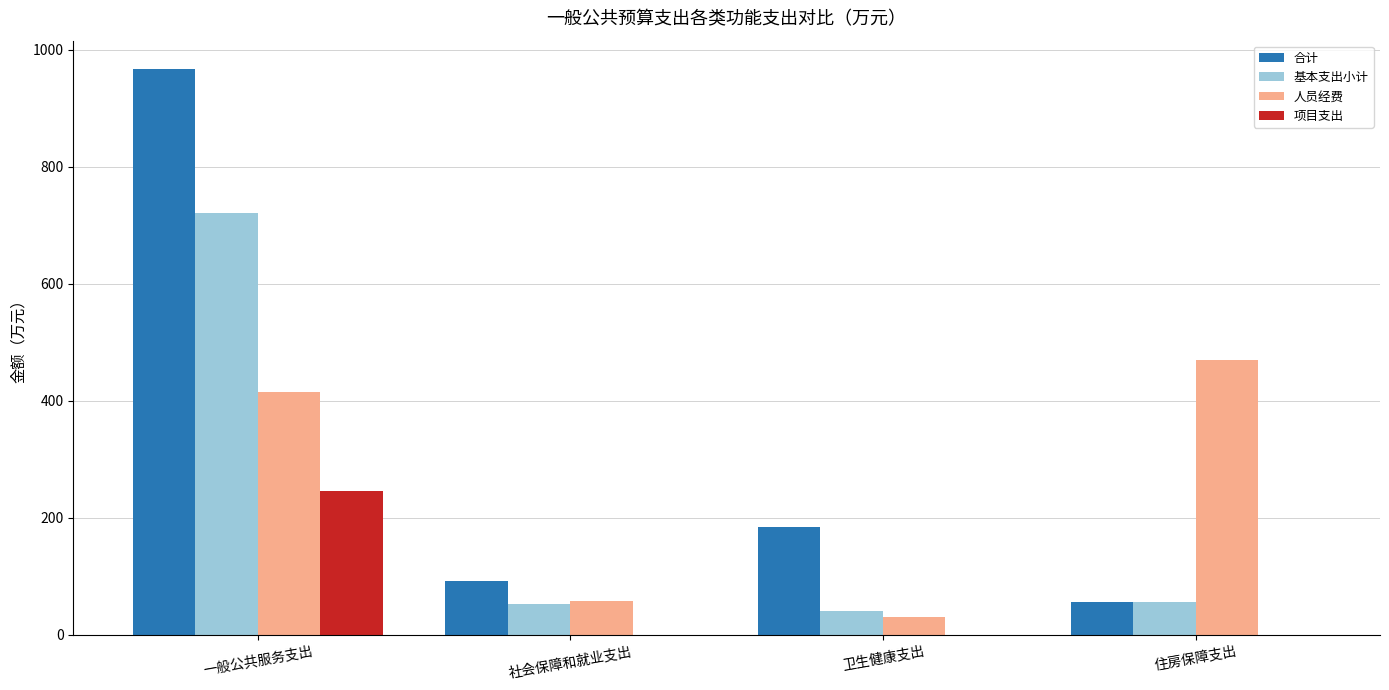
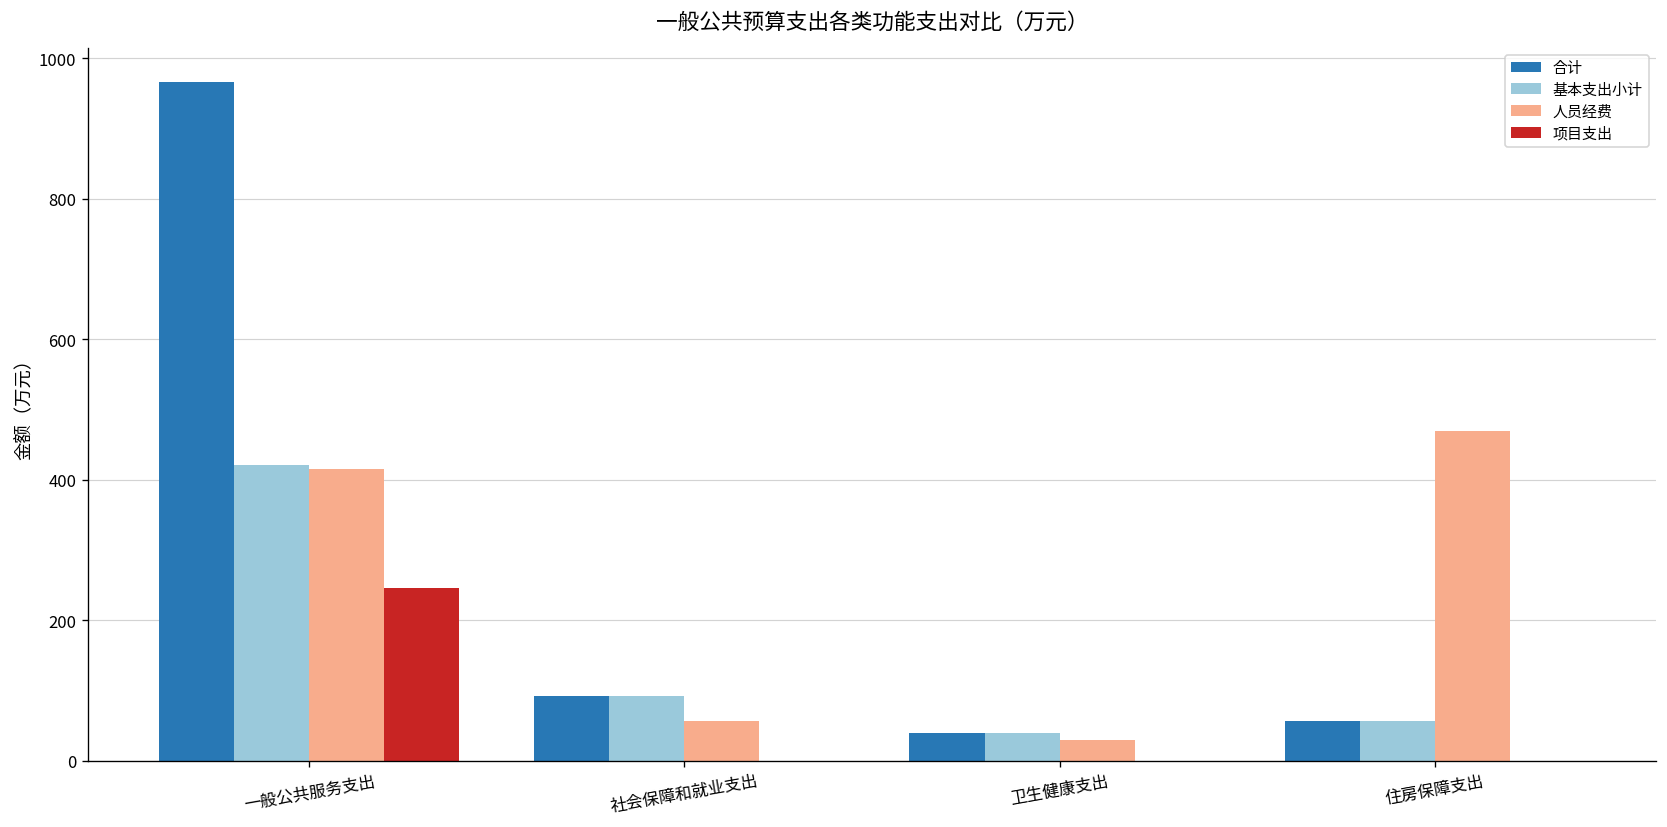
基本支出小计, 一般公共服务支出: 720 -> 420
基本支出小计, 社会保障和就业支出: 50 -> 90
合计, 卫生健康支出: 180 -> 40
